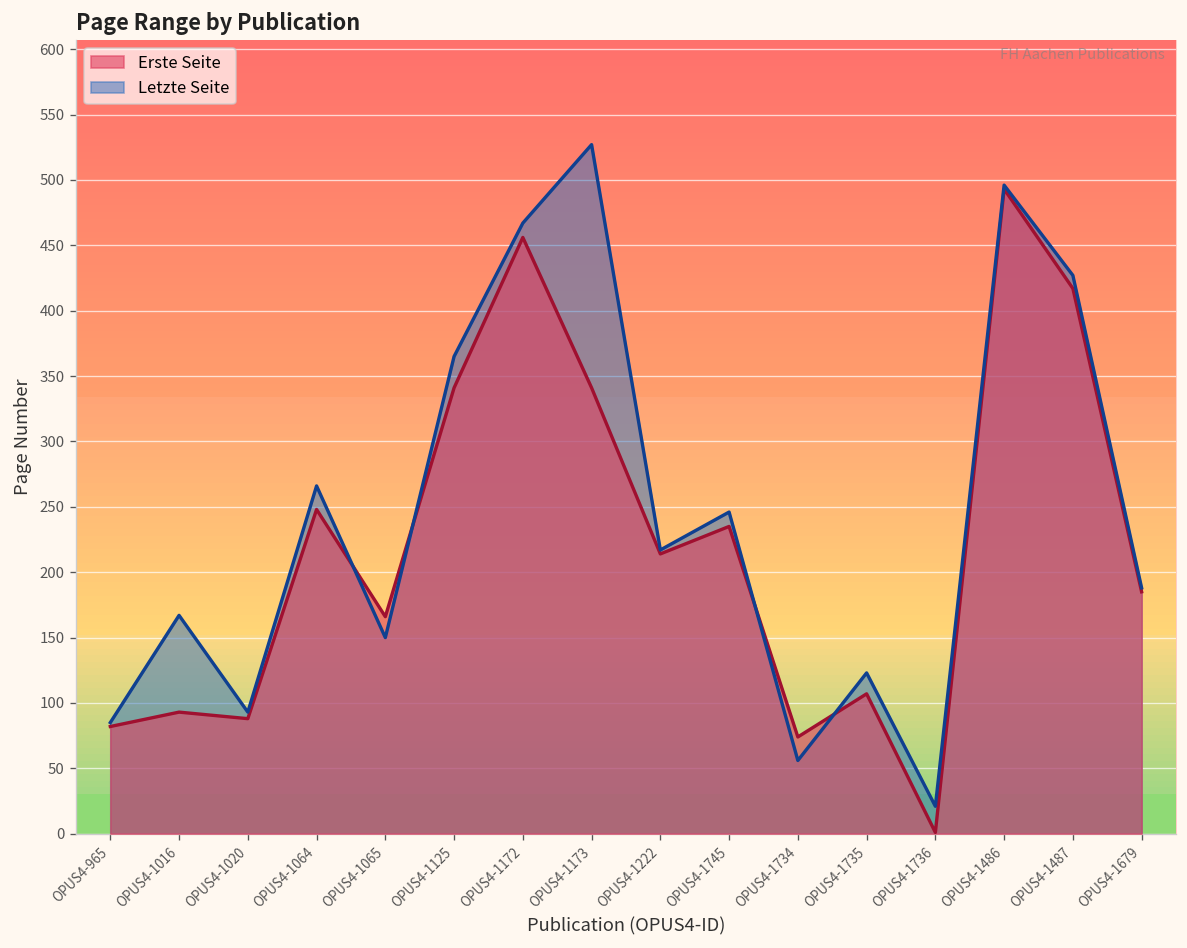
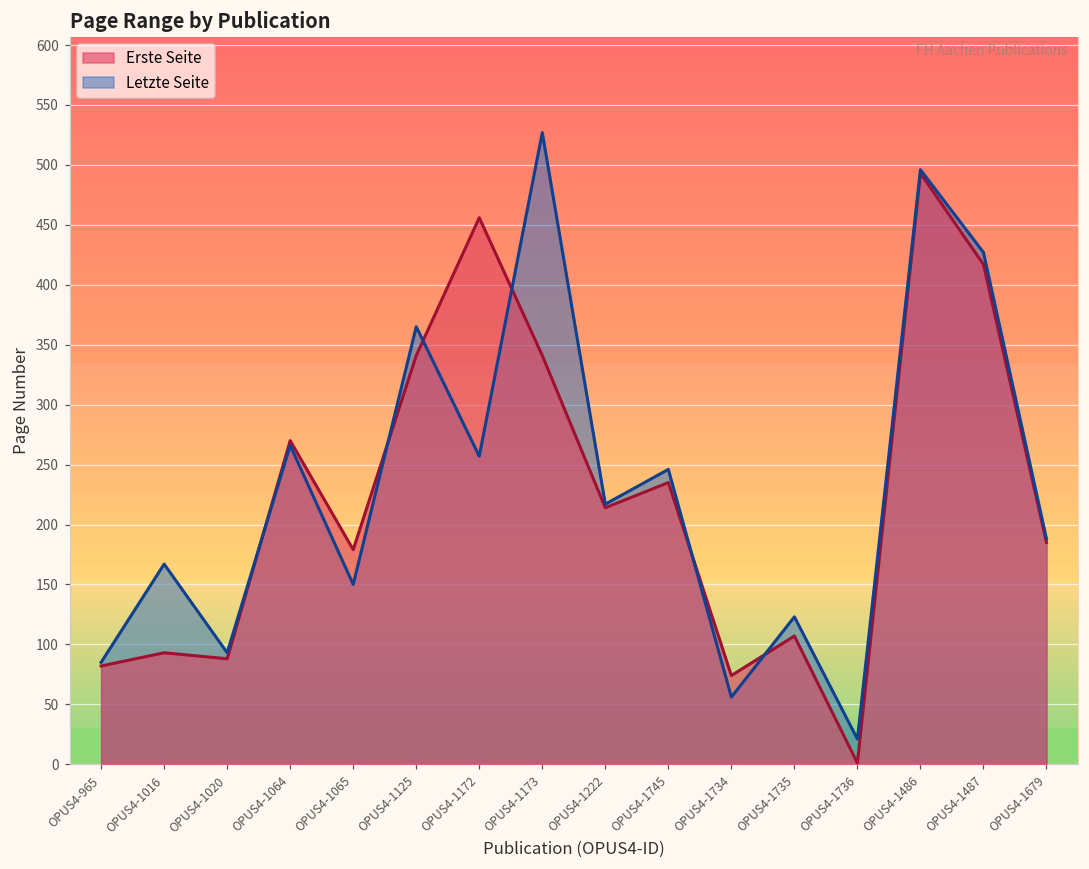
Erste Seite, OPUS4-1064: 248 -> 270
Erste Seite, OPUS4-1065: 166 -> 179
Letzte Seite, OPUS4-1172: 467 -> 257
